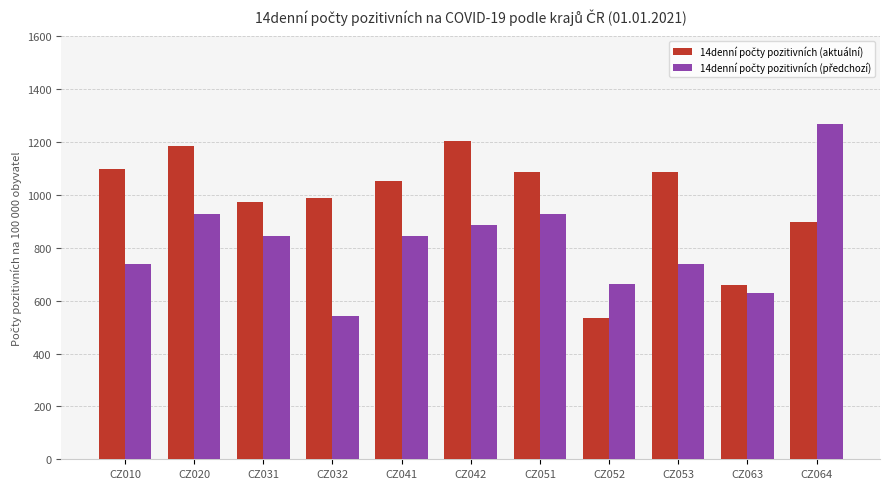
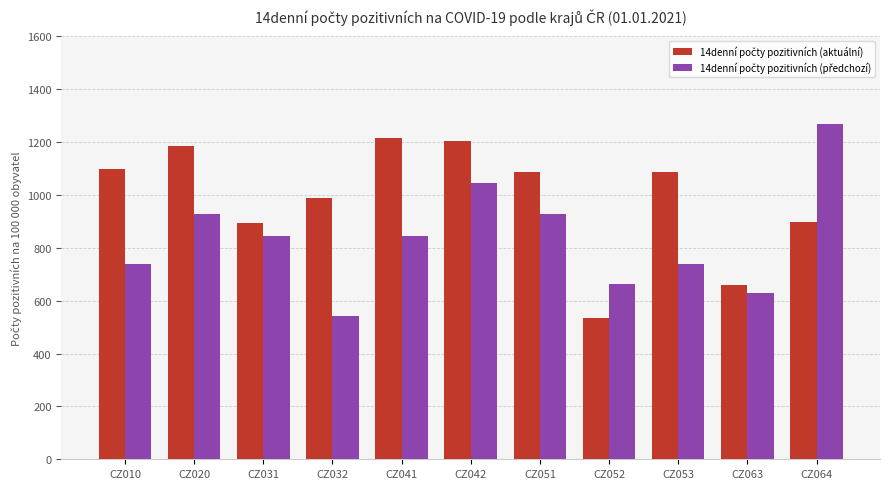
14denní počty pozitivních (aktuální), CZ031: 970 -> 900
14denní počty pozitivních (aktuální), CZ041: 1050 -> 1220
14denní počty pozitivních (předchozí), CZ042: 880 -> 1040
